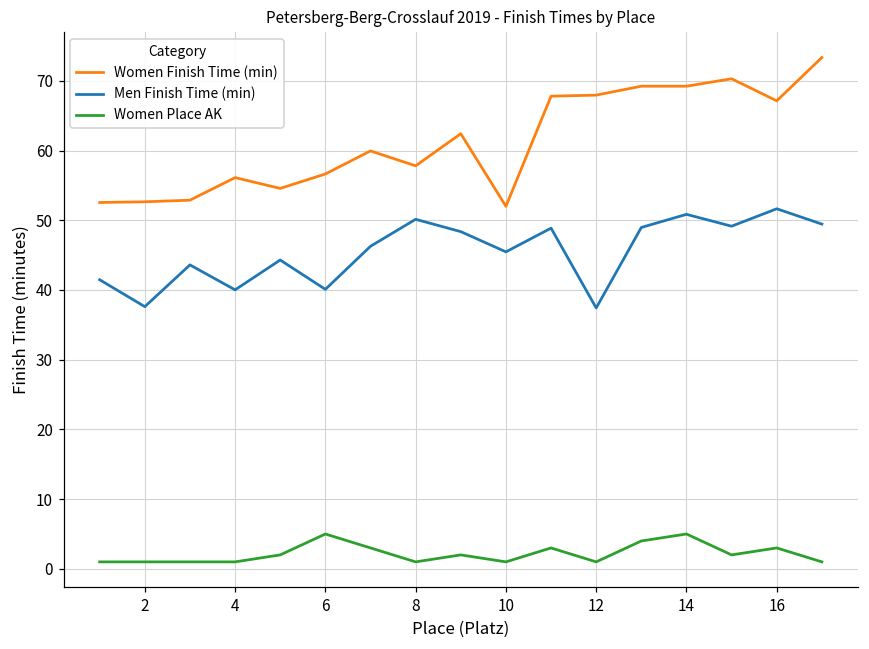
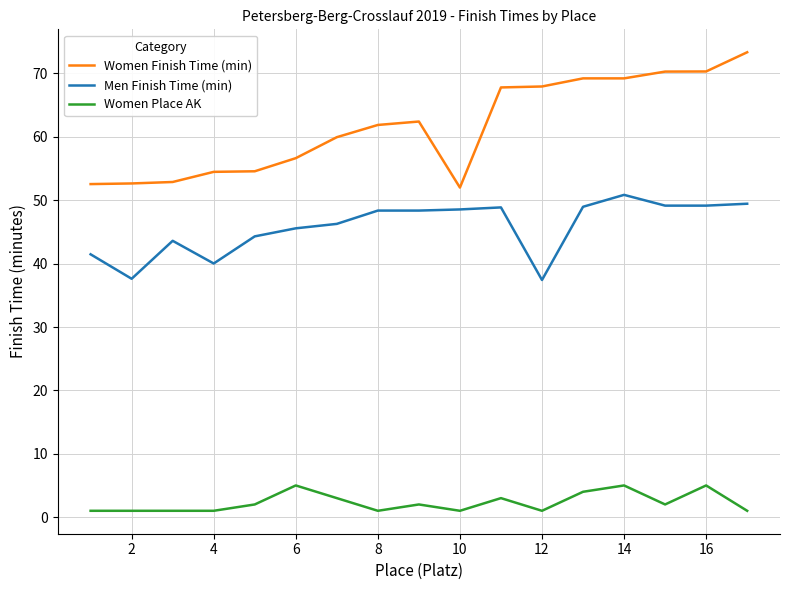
Women Finish Time (min), 4: 56 -> 54
Men Finish Time (min), 6: 40 -> 46
Women Finish Time (min), 8: 58 -> 62
Men Finish Time (min), 8: 50 -> 48
Men Finish Time (min), 10: 45 -> 49
Women Finish Time (min), 16: 67 -> 70
Men Finish Time (min), 16: 52 -> 49
Women Place AK, 16: 3 -> 5
